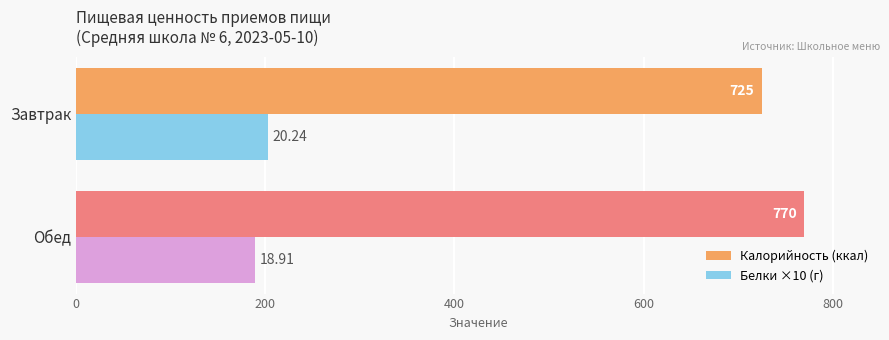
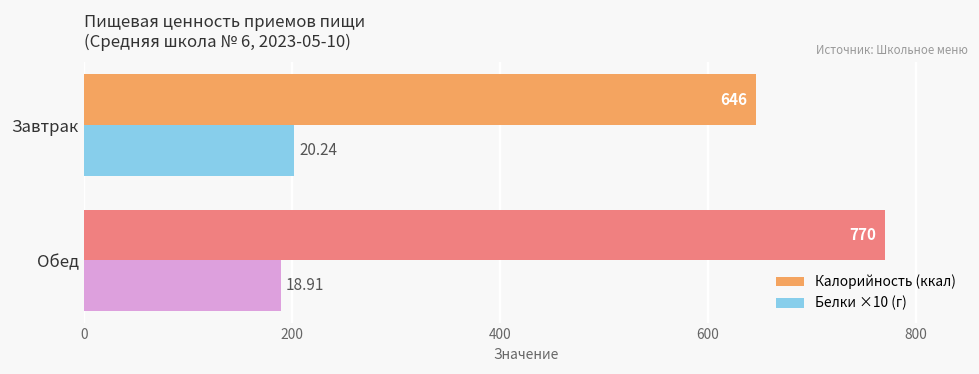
Калорийность (ккал), Завтрак: 725 -> 646
